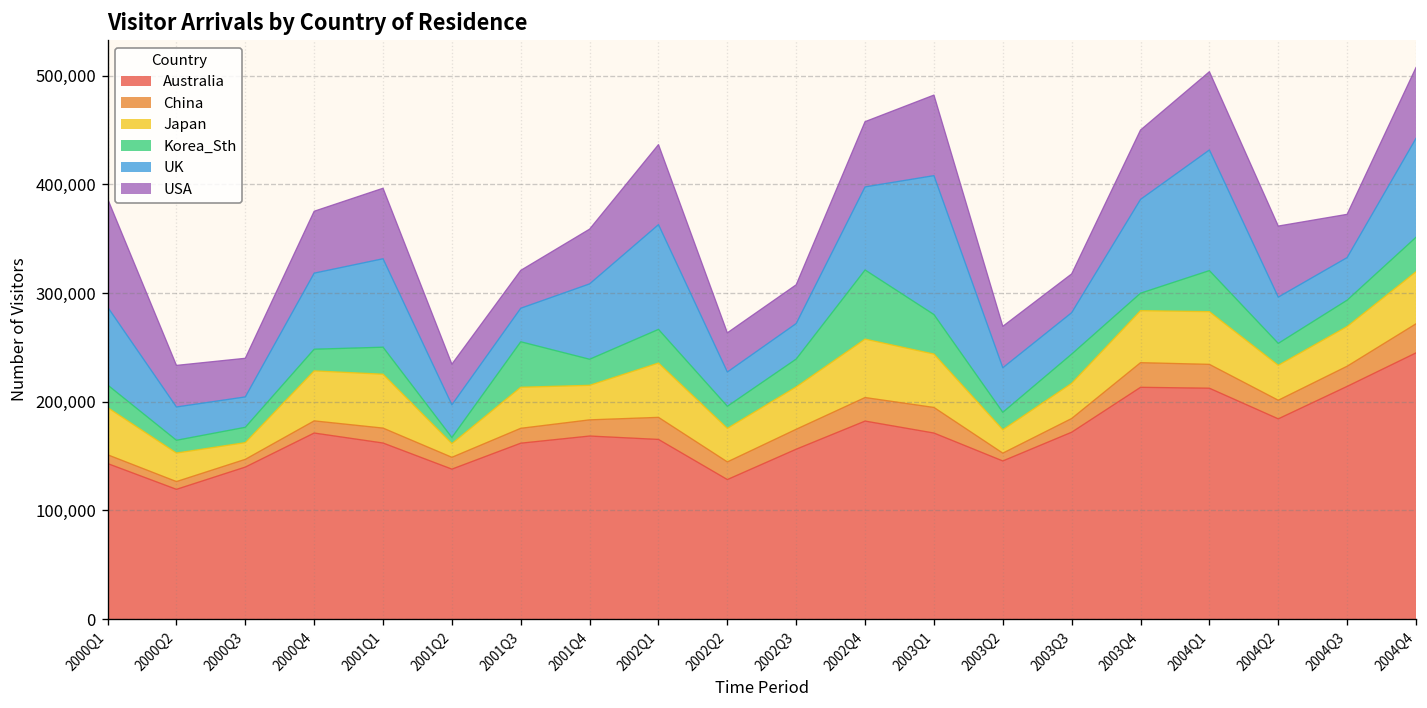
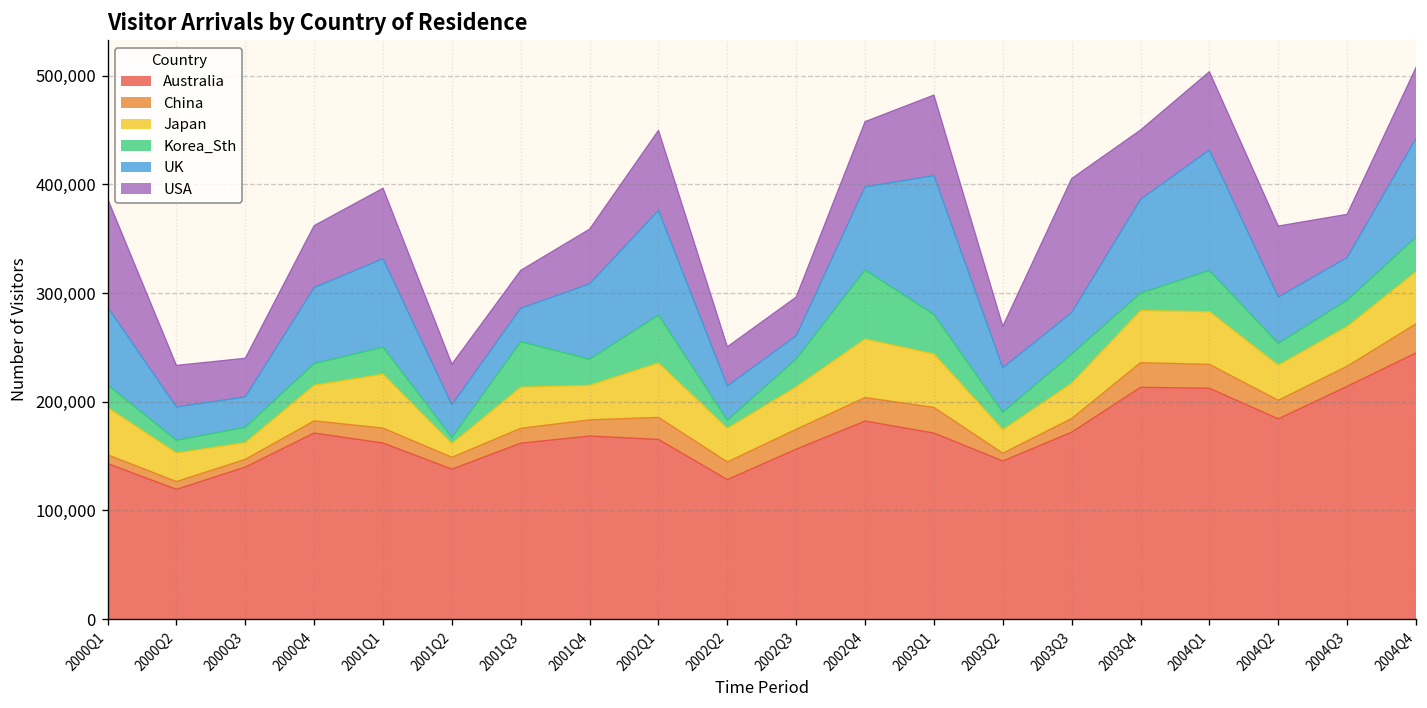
Japan, 2000Q4: 50,000 -> 30,000
Korea_Sth, 2002Q1: 30,000 -> 40,000
Korea_Sth, 2002Q2: 20,000 -> 10,000
UK, 2002Q3: 30,000 -> 20,000
USA, 2003Q3: 40,000 -> 120,000
